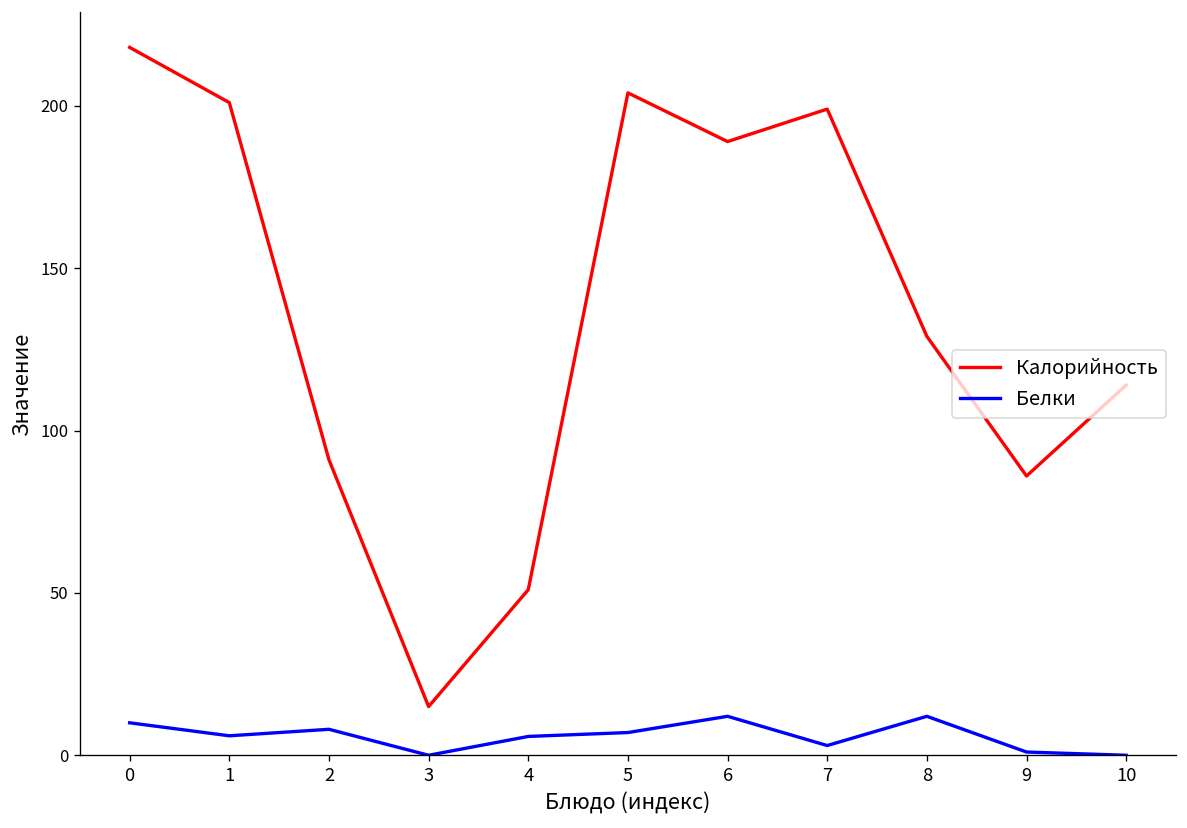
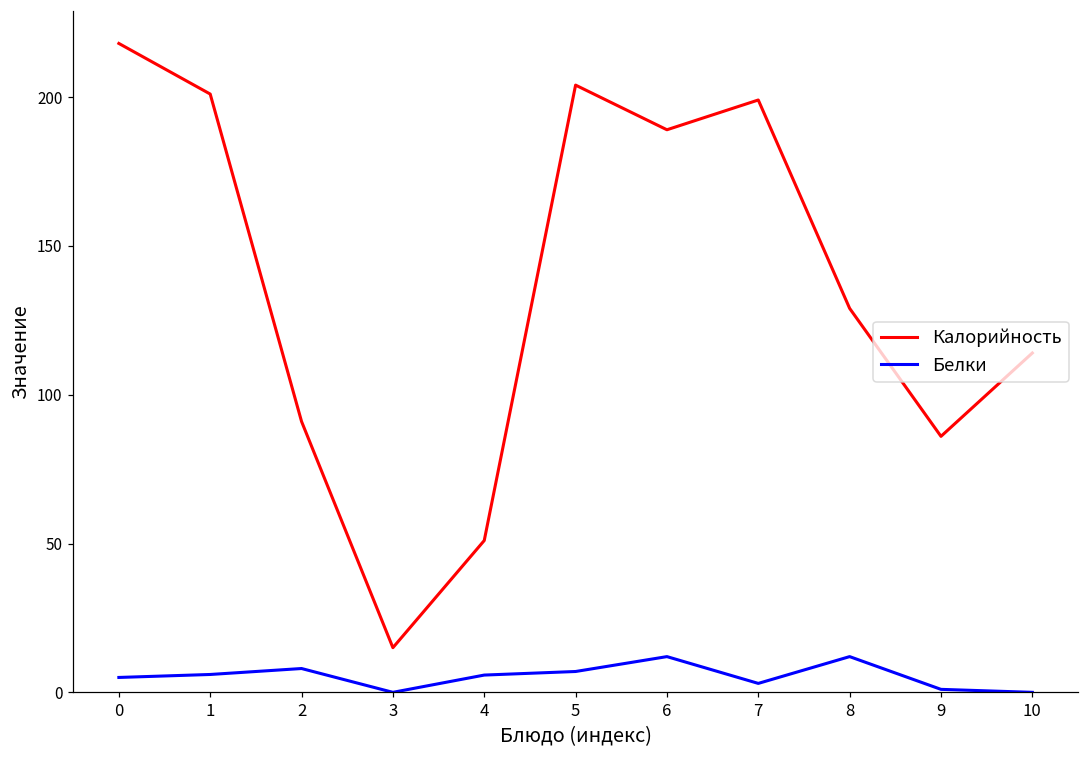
Белки, 0: 10 -> 5
